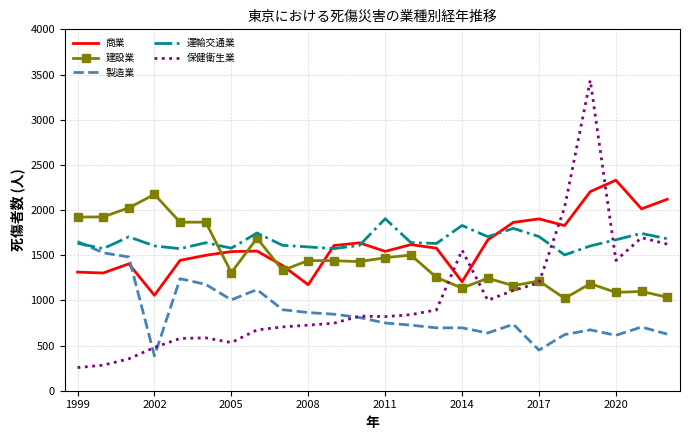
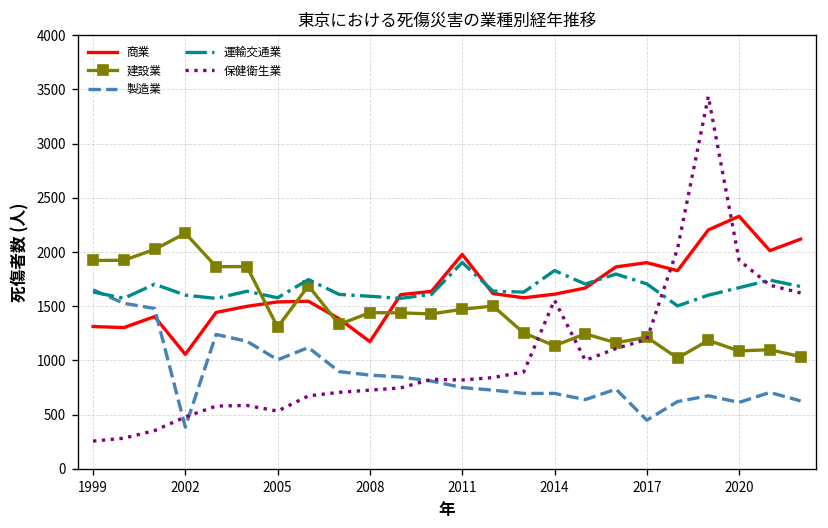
商業, 2011: 1500 -> 2000
商業, 2014: 1200 -> 1600
保健衛生業, 2020: 1400 -> 1900
